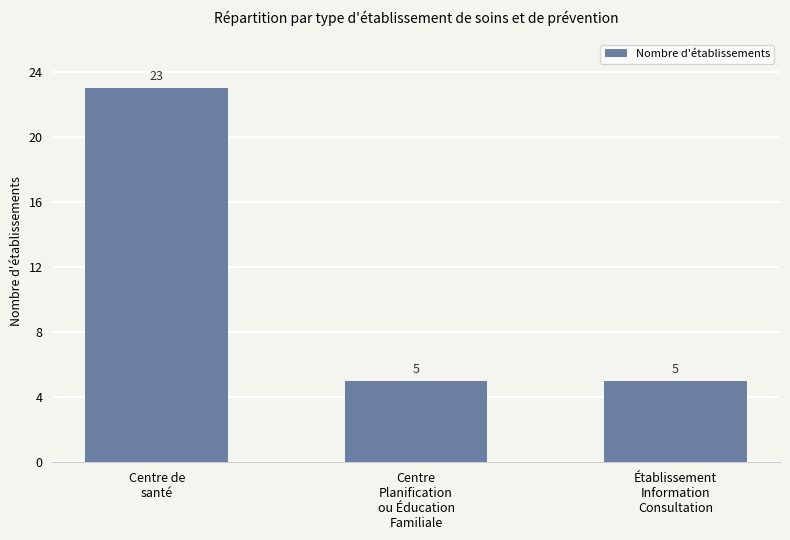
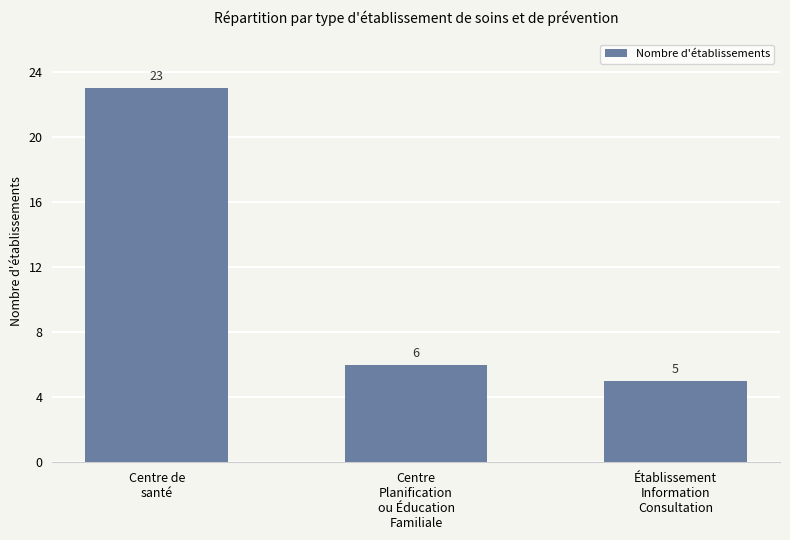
Centre Planification ou Éducation Familiale: 5 -> 6
